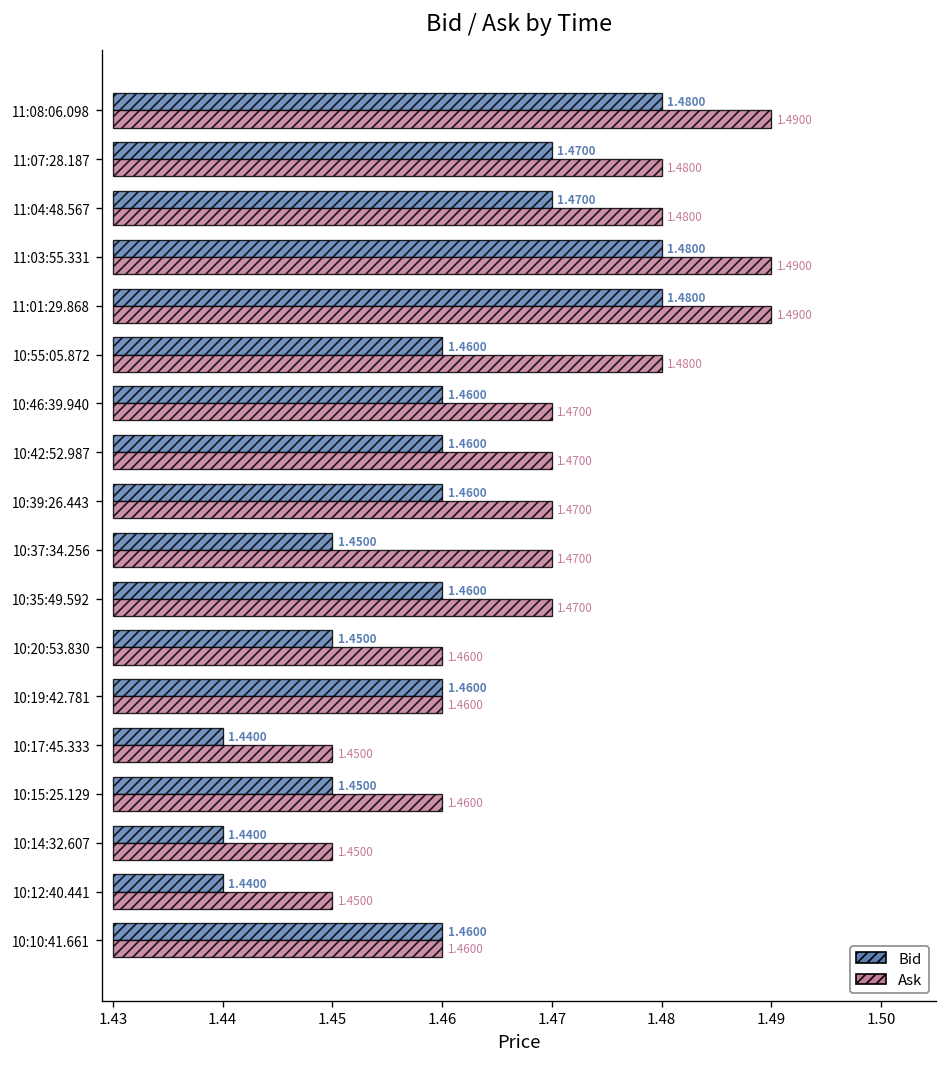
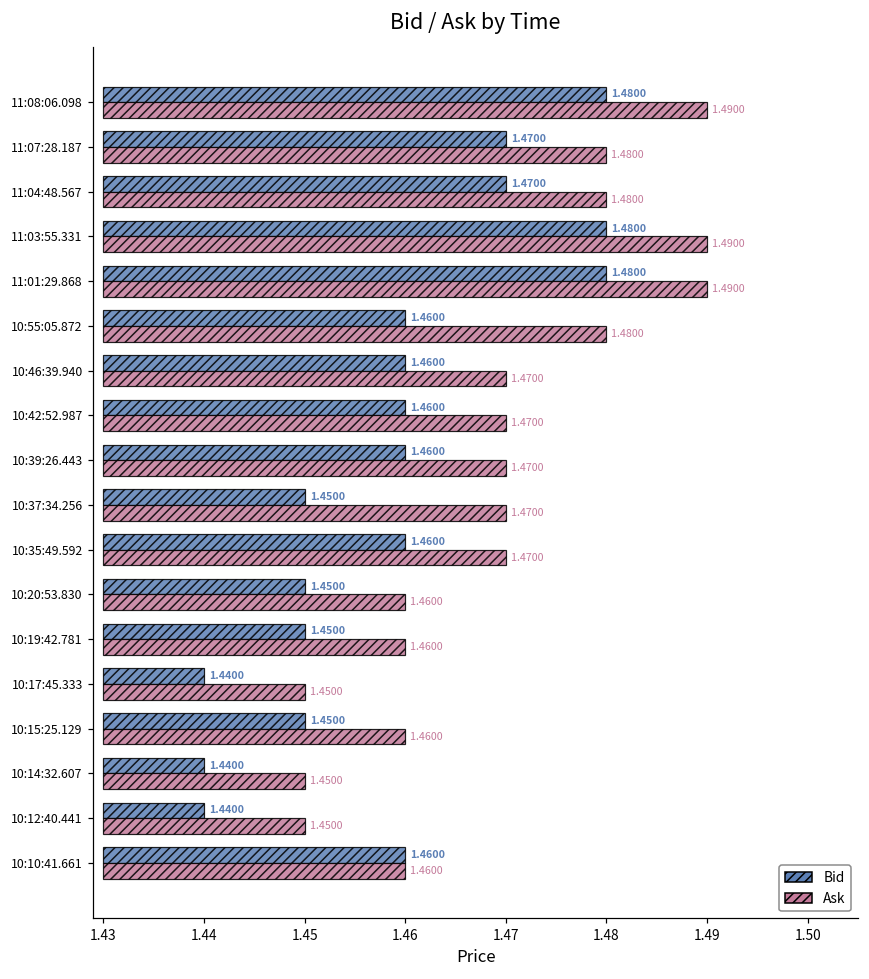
Bid, 10:19:42.781: 1.4600 -> 1.4500
